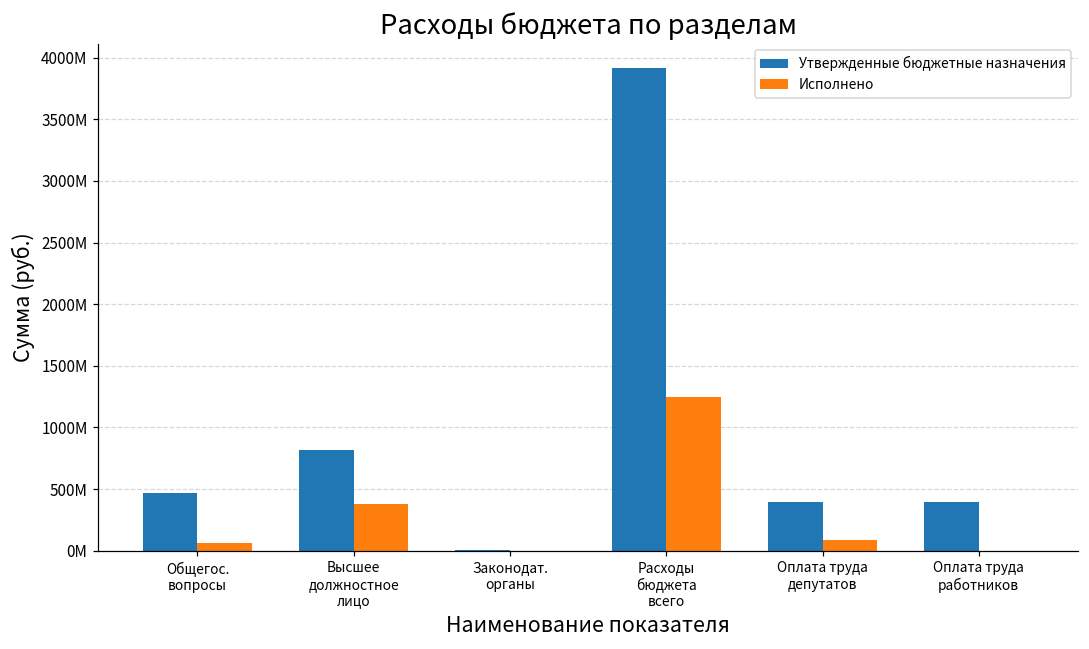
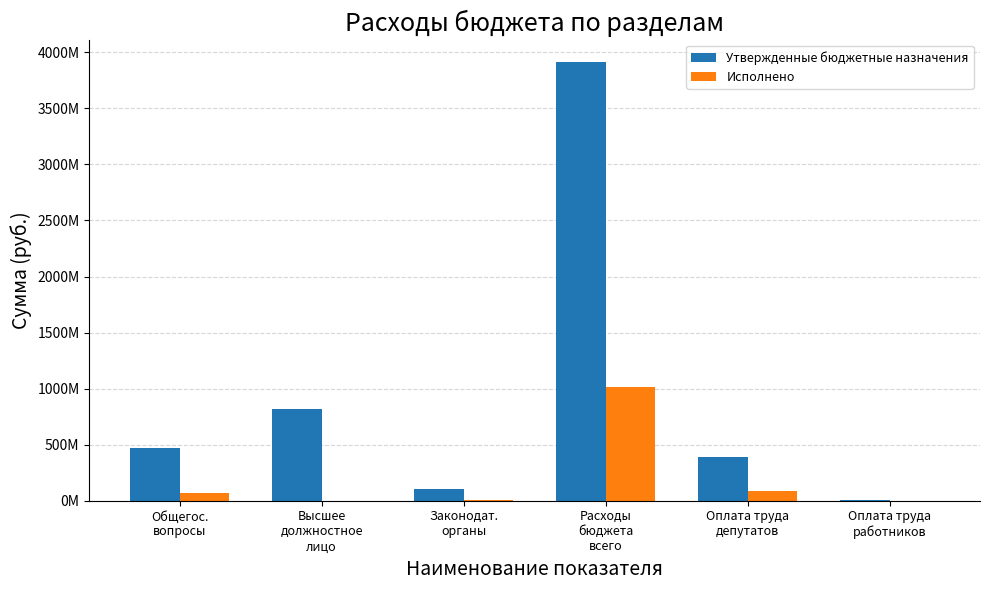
Исполнено, Высшее должностное лицо: 380000000 -> 0
Утвержденные бюджетные назначения, Законодат. органы: 10000000 -> 110000000
Исполнено, Расходы бюджета всего: 1250000000 -> 1020000000
Утвержденные бюджетные назначения, Оплата труда работников: 390000000 -> 10000000
